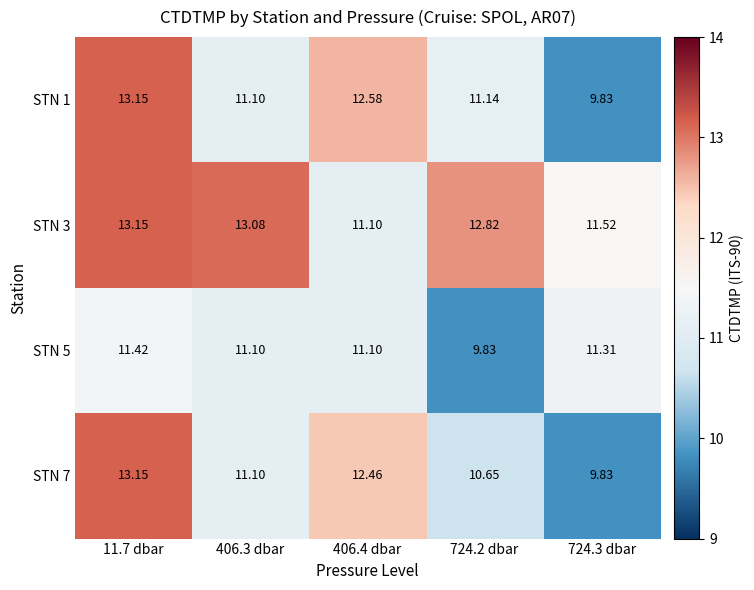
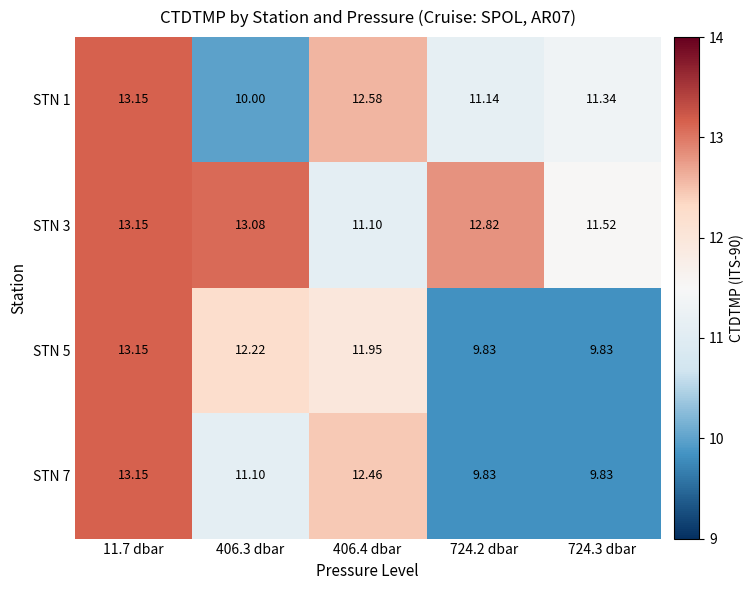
STN 1, 406.3 dbar: 11.10 -> 10.00
STN 1, 724.3 dbar: 9.83 -> 11.34
STN 5, 11.7 dbar: 11.42 -> 13.15
STN 5, 406.3 dbar: 11.10 -> 12.22
STN 5, 406.4 dbar: 11.10 -> 11.95
STN 5, 724.3 dbar: 11.31 -> 9.83
STN 7, 724.2 dbar: 10.65 -> 9.83
